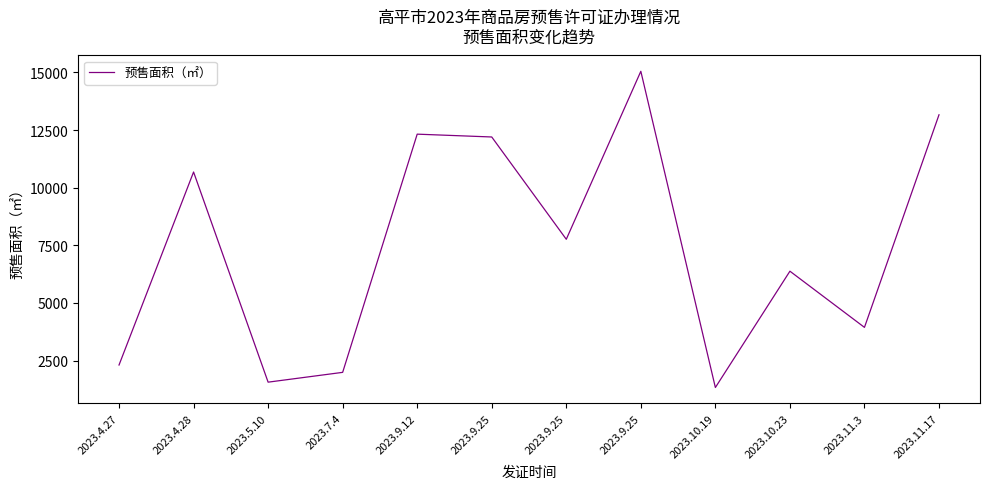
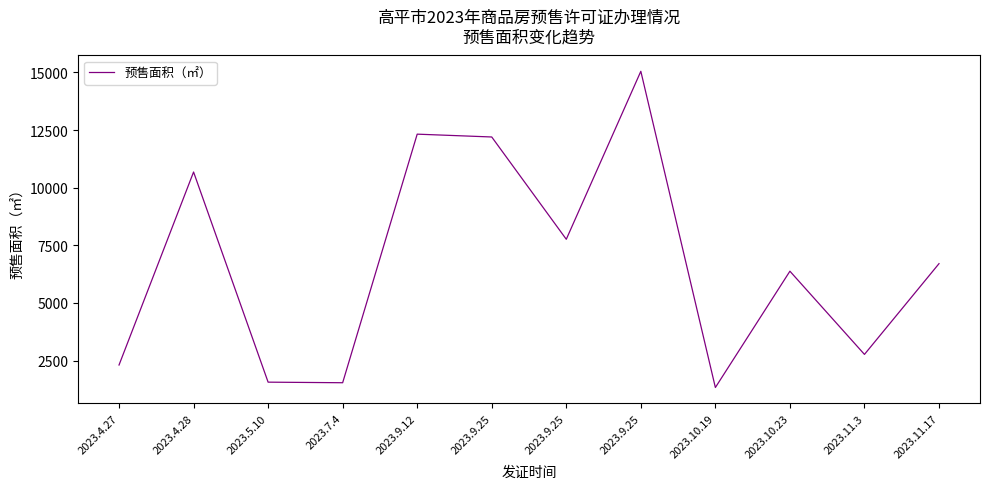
2023.7.4: 2000 -> 1500
2023.11.3: 3900 -> 2800
2023.11.17: 13200 -> 6700
